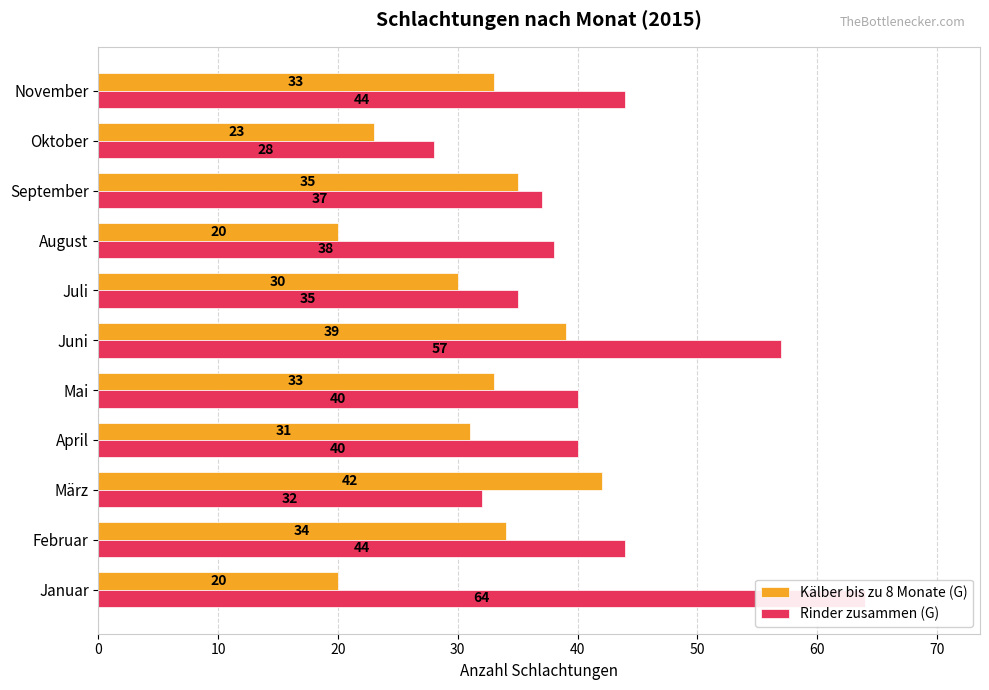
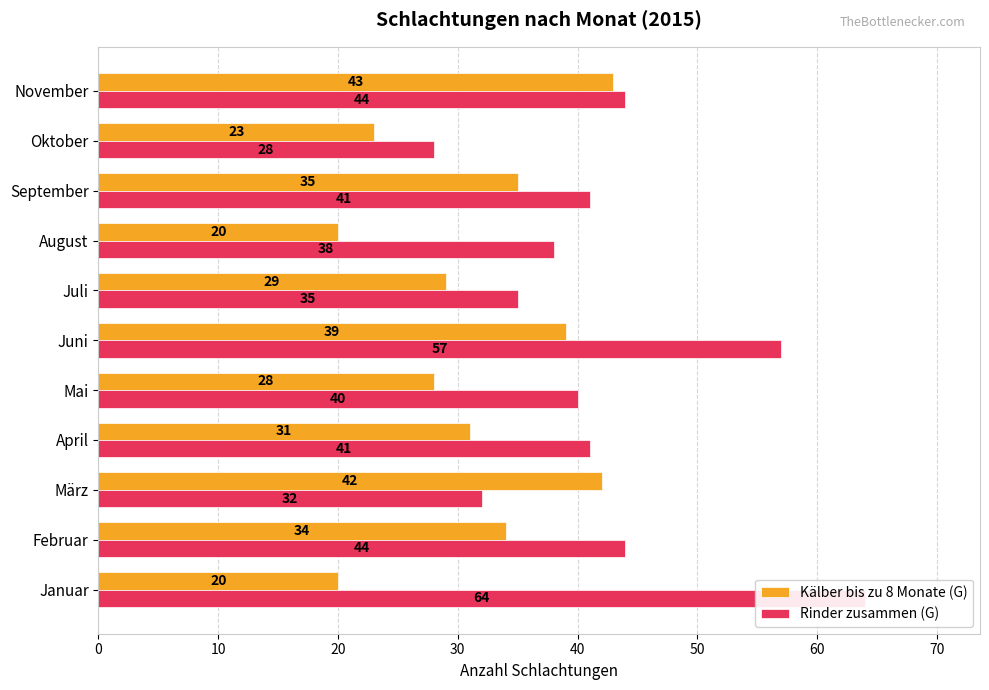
Kälber bis zu 8 Monate (G), November: 33 -> 43
Rinder zusammen (G), September: 37 -> 41
Kälber bis zu 8 Monate (G), Juli: 30 -> 29
Kälber bis zu 8 Monate (G), Mai: 33 -> 28
Rinder zusammen (G), April: 40 -> 41
